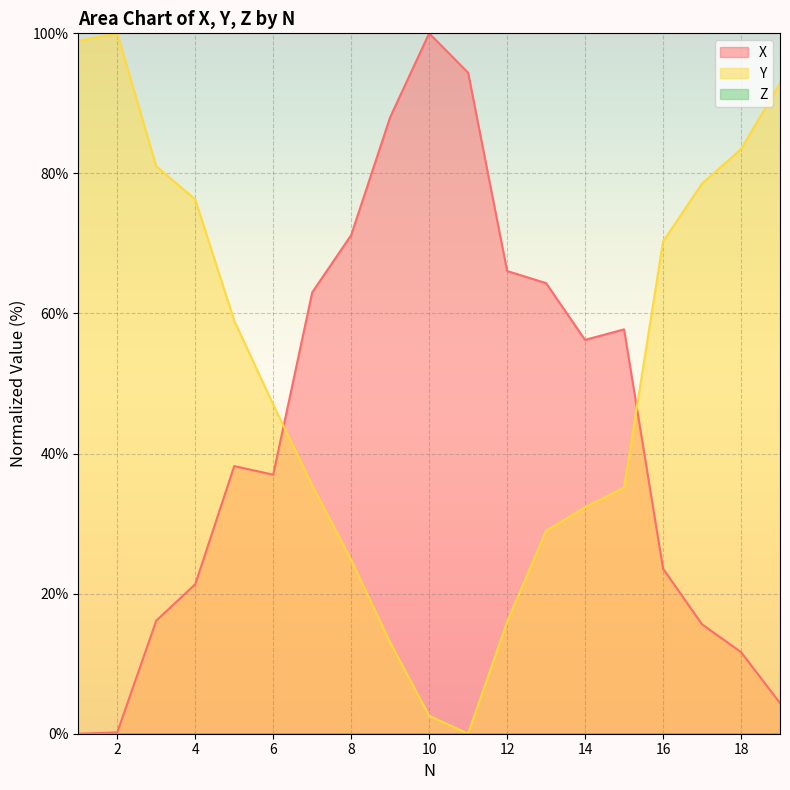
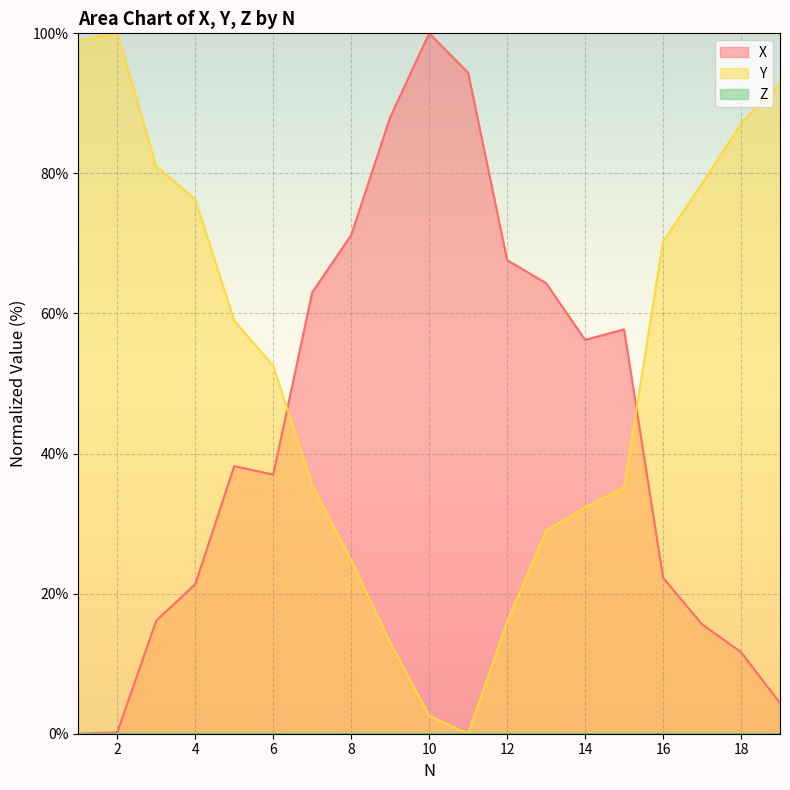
Y, 6: 47% -> 53%
X, 12: 66% -> 68%
X, 16: 24% -> 22%
Y, 18: 83% -> 87%
